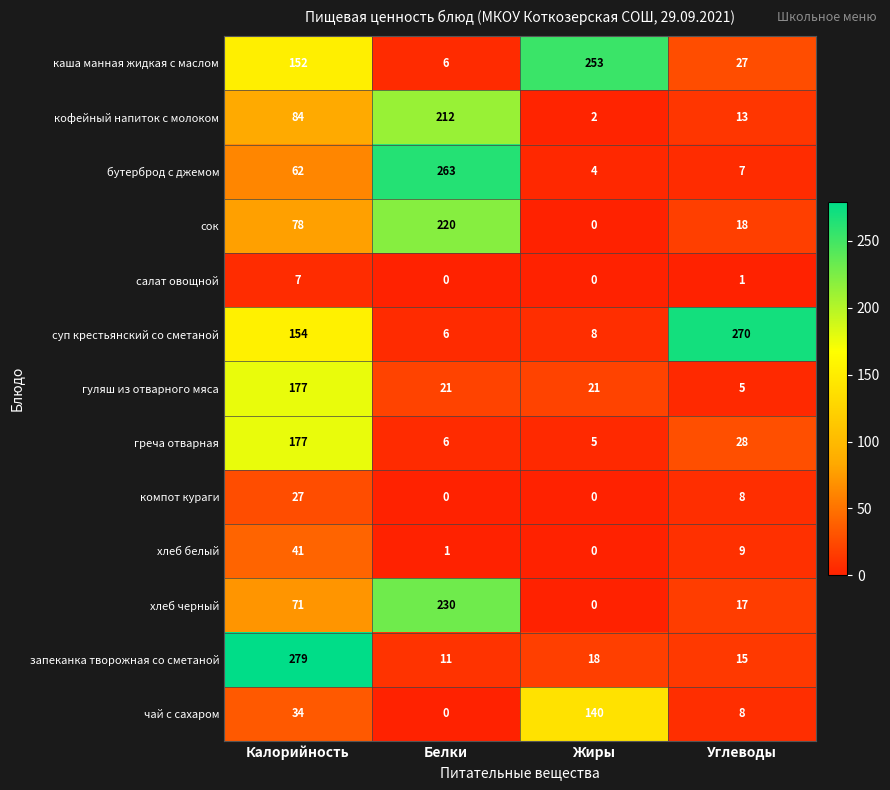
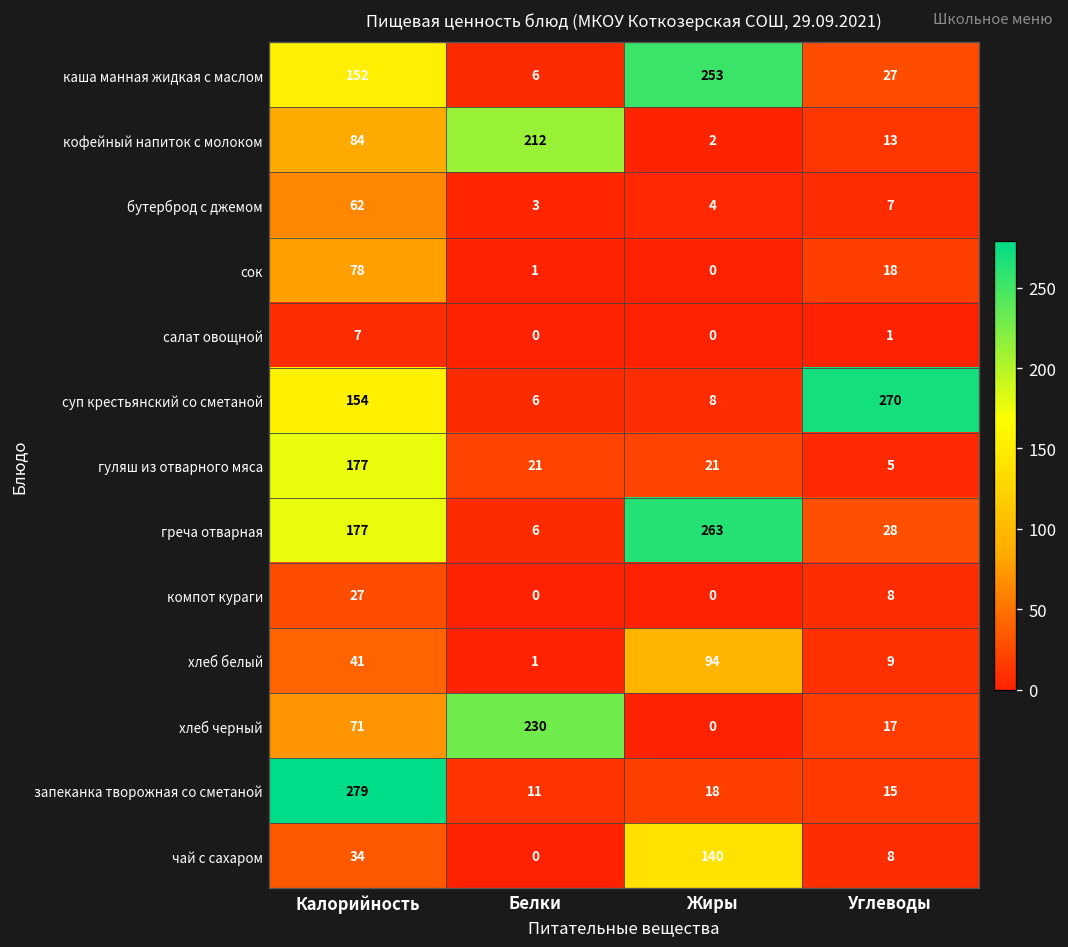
бутерброд с джемом, Белки: 263 -> 3
сок, Белки: 220 -> 1
греча отварная, Жиры: 5 -> 263
хлеб белый, Жиры: 0 -> 94
